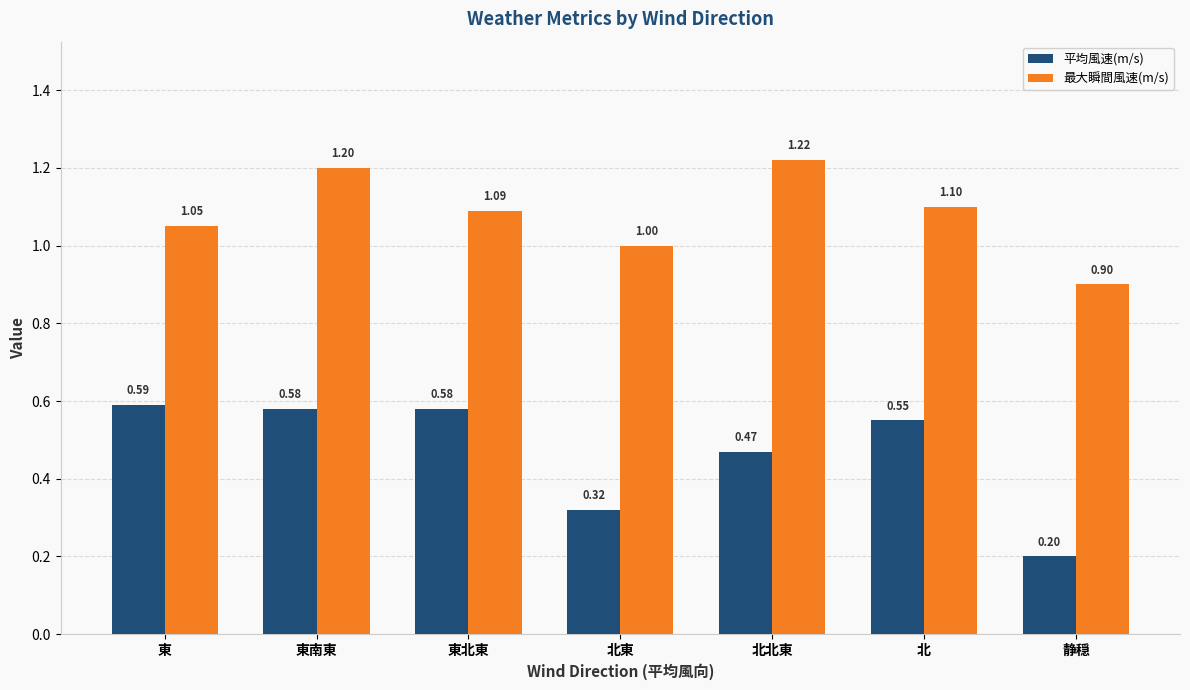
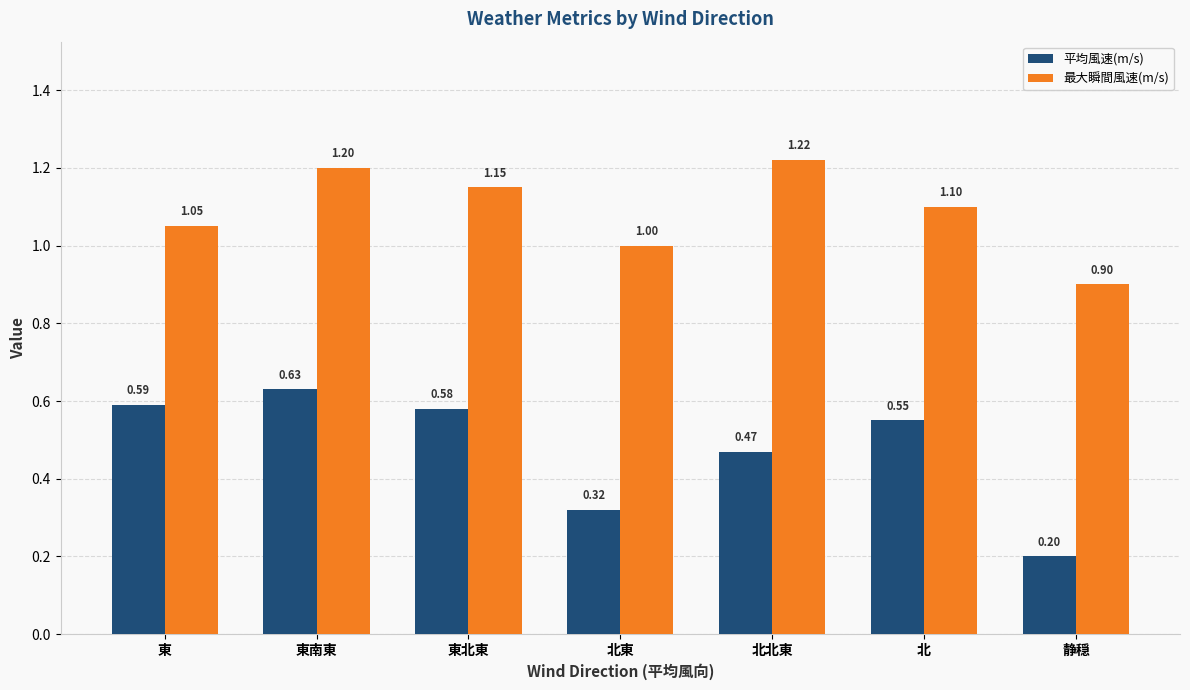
平均風速(m/s), 東南東: 0.58 -> 0.63
最大瞬間風速(m/s), 東北東: 1.09 -> 1.15
